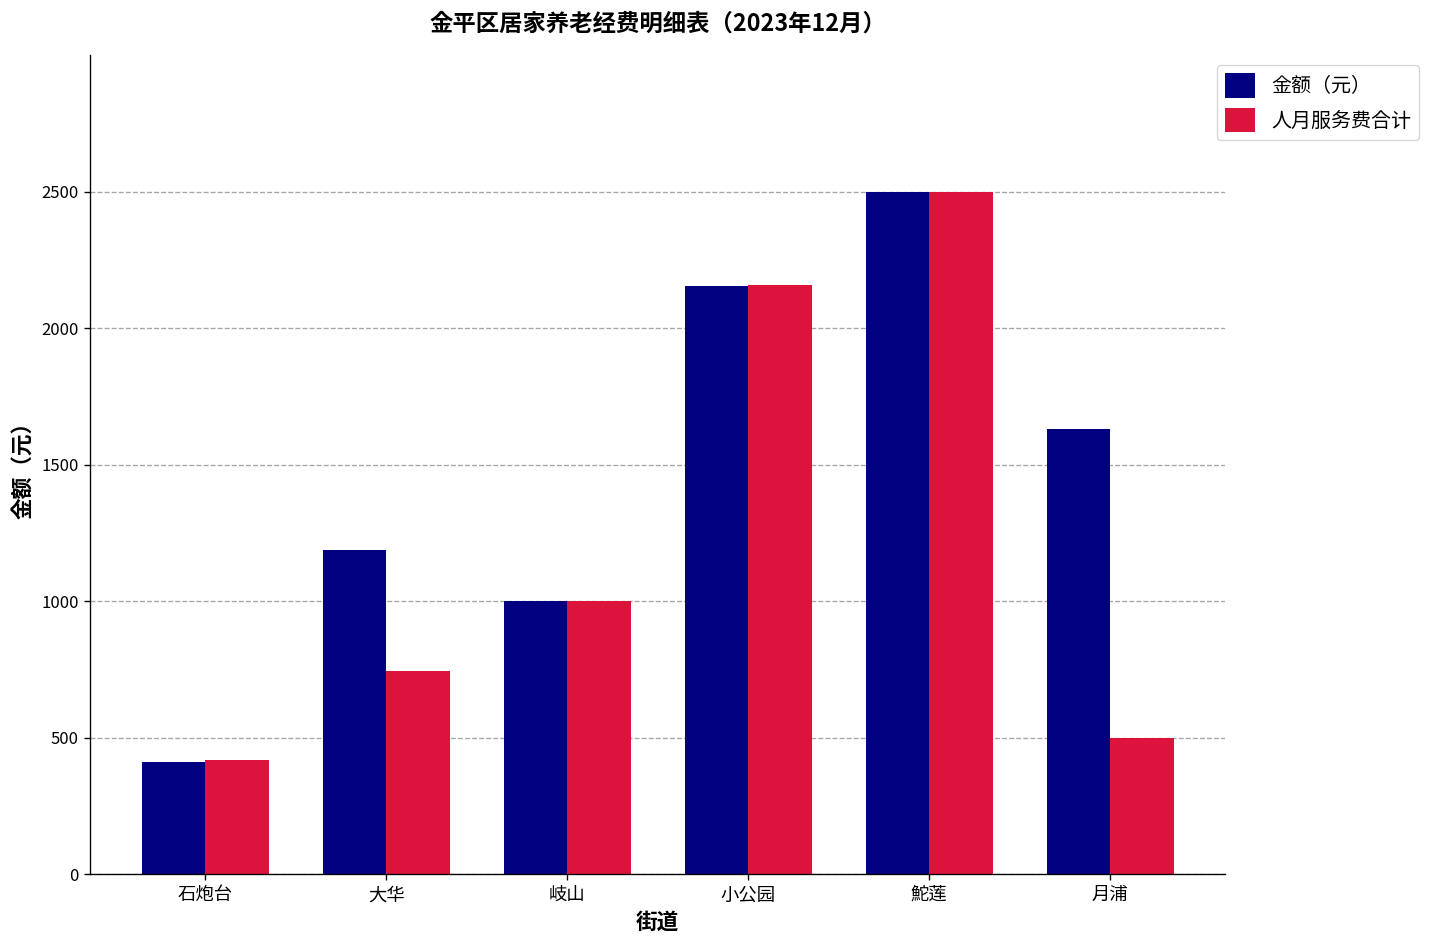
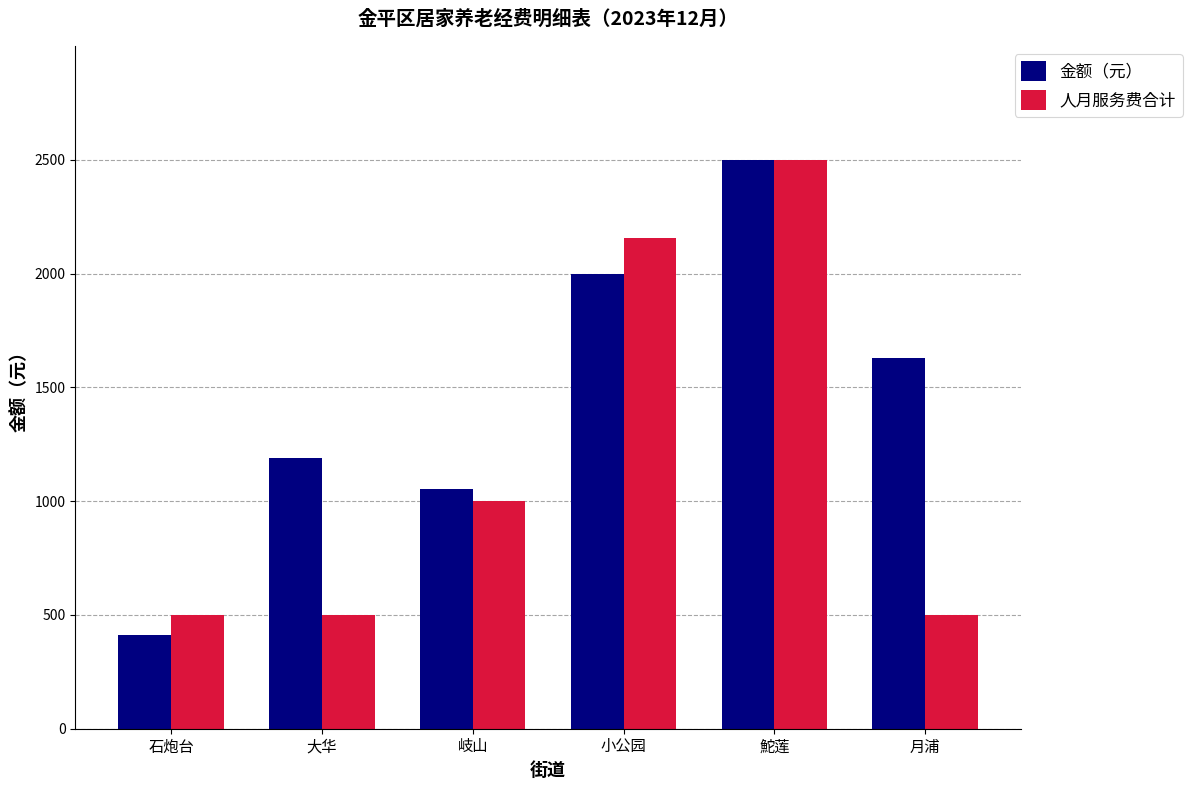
人月服务费合计, 石炮台: 420 -> 500
人月服务费合计, 大华: 750 -> 500
金额（元）, 岐山: 1000 -> 1060
金额（元）, 小公园: 2160 -> 2000
